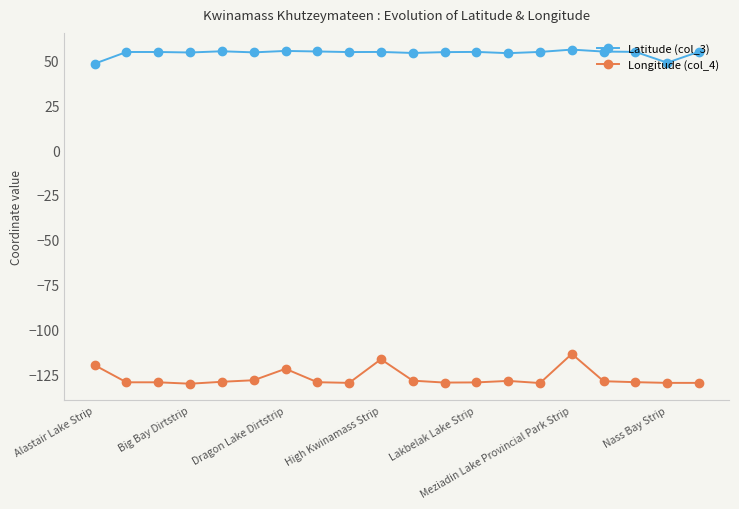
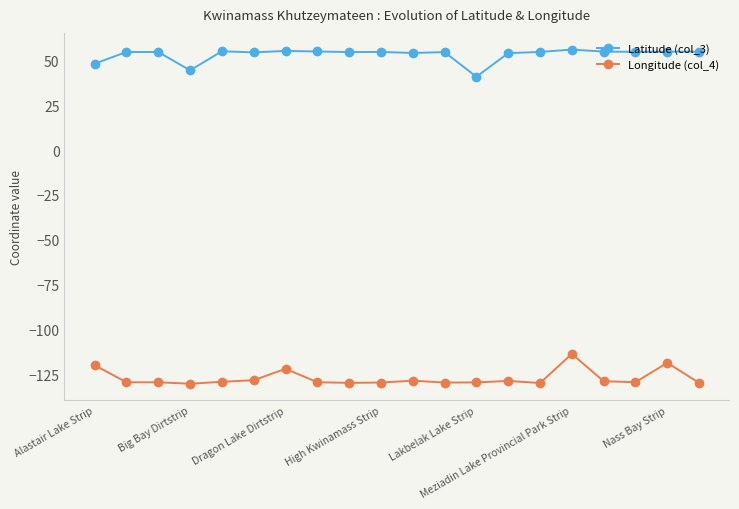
Latitude (col_3), Big Bay Dirtstrip: 54 -> 45
Longitude (col_4), High Kwinamass Strip: -117 -> -130
Latitude (col_3), Lakbelak Lake Strip: 55 -> 41
Latitude (col_3), Nass Bay Strip: 49 -> 55
Longitude (col_4), Nass Bay Strip: -130 -> -119
